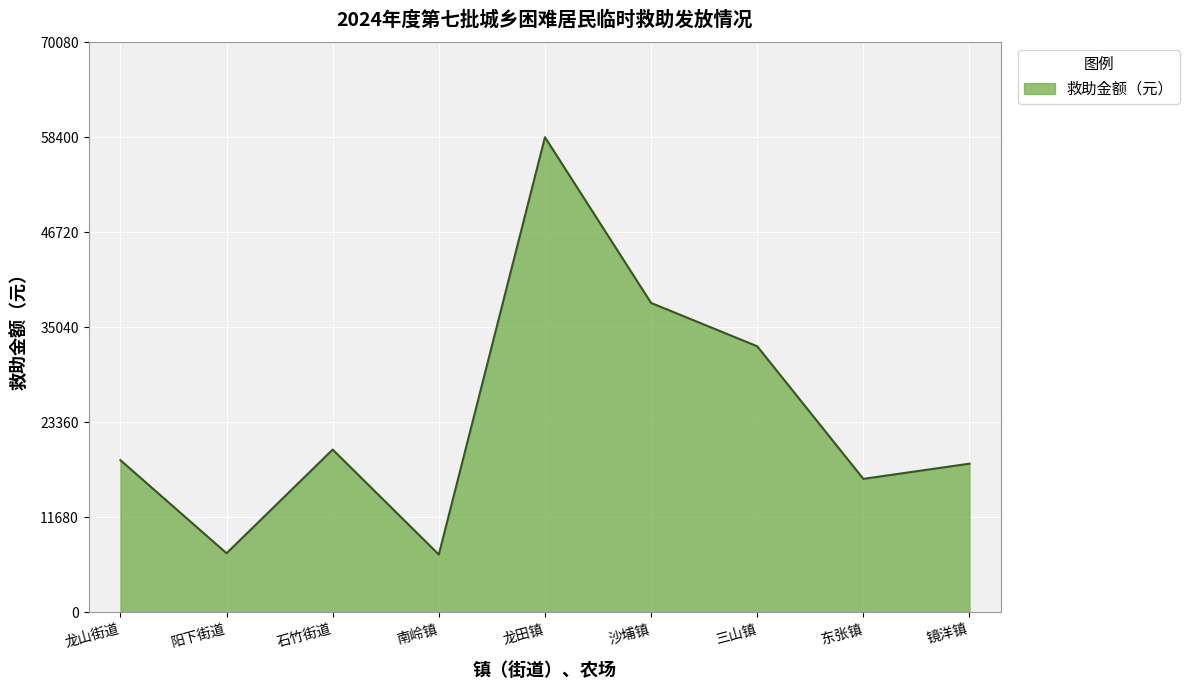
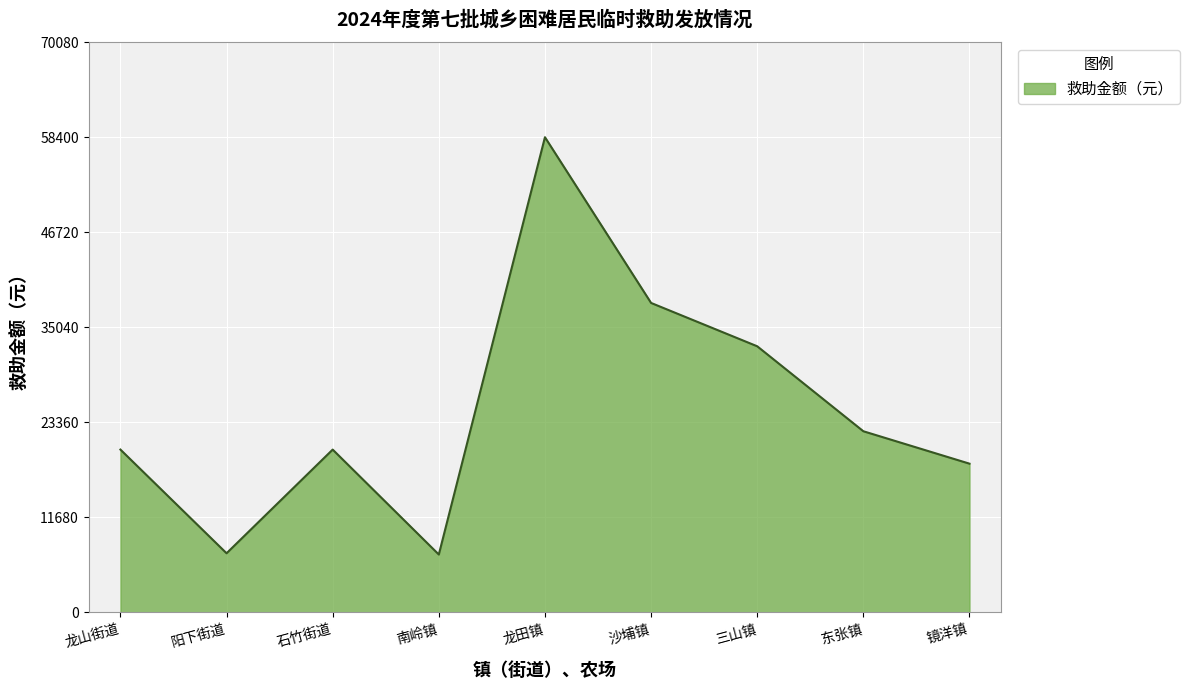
龙山街道: 19000 -> 20000
东张镇: 16000 -> 22000
